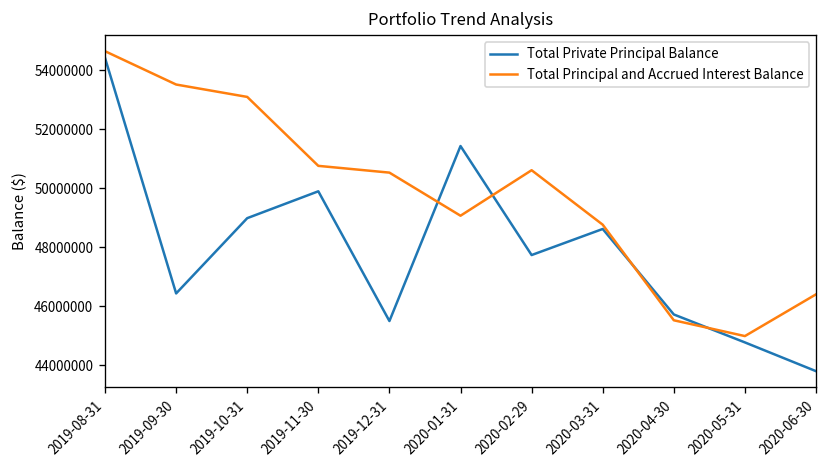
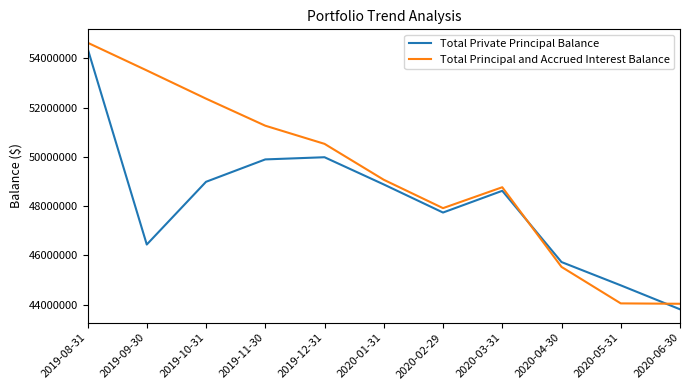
Total Principal and Accrued Interest Balance, 2019-10-31: 53100000 -> 52400000
Total Principal and Accrued Interest Balance, 2019-11-30: 50800000 -> 51300000
Total Private Principal Balance, 2019-12-31: 45500000 -> 50000000
Total Private Principal Balance, 2020-01-31: 51400000 -> 48900000
Total Principal and Accrued Interest Balance, 2020-02-29: 50600000 -> 47900000
Total Principal and Accrued Interest Balance, 2020-05-31: 45000000 -> 44000000
Total Principal and Accrued Interest Balance, 2020-06-30: 46400000 -> 44000000
